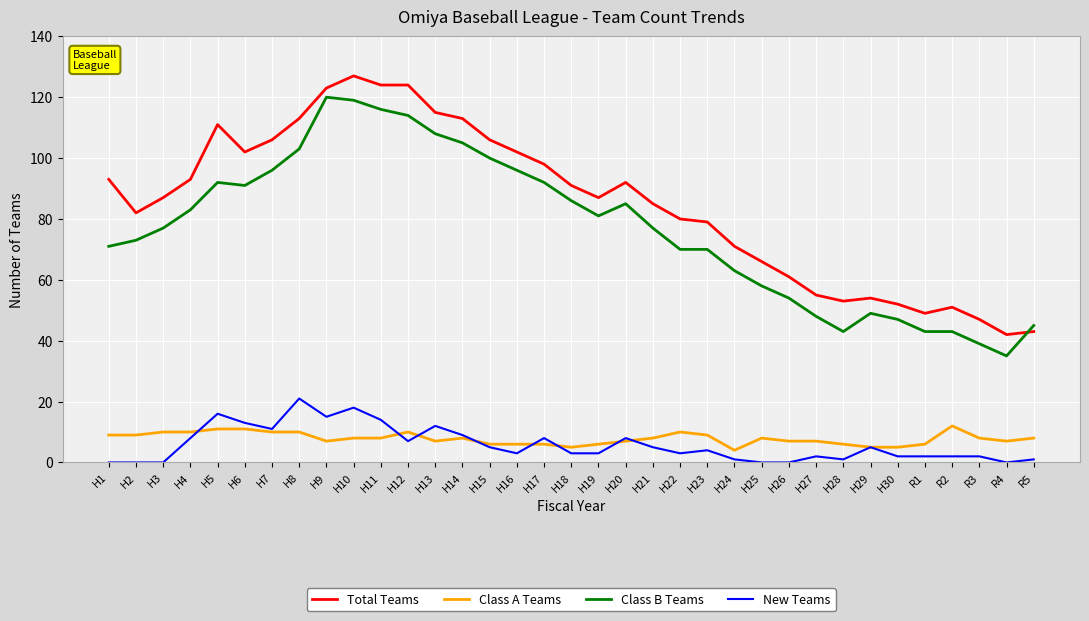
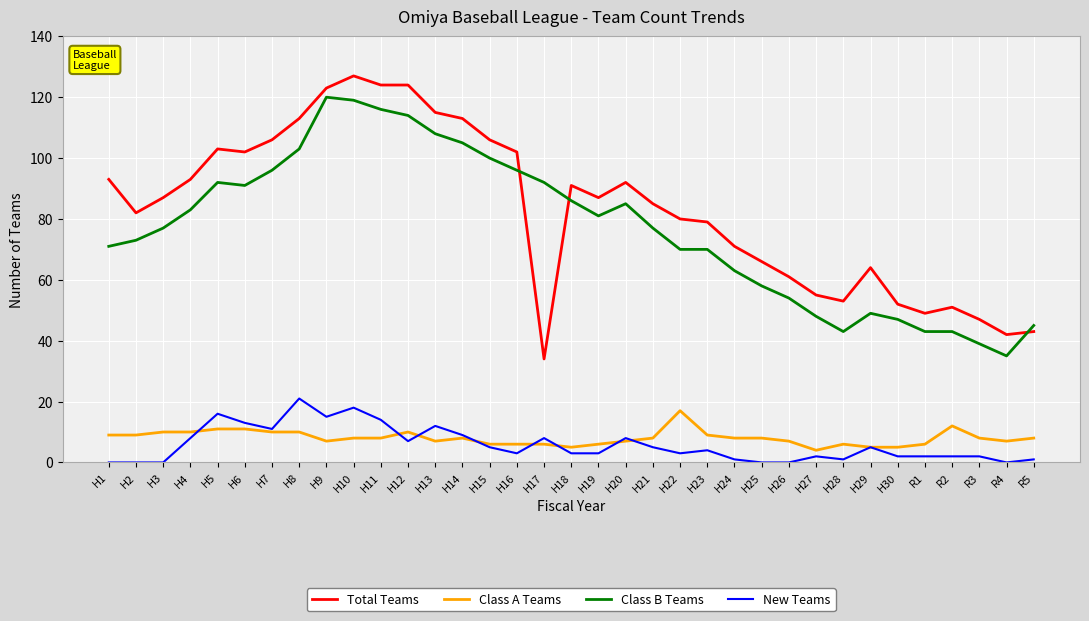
Total Teams, H5: 111 -> 103
Total Teams, H17: 98 -> 34
Class A Teams, H22: 10 -> 17
Class A Teams, H24: 4 -> 8
Class A Teams, H27: 7 -> 4
Total Teams, H29: 54 -> 64
